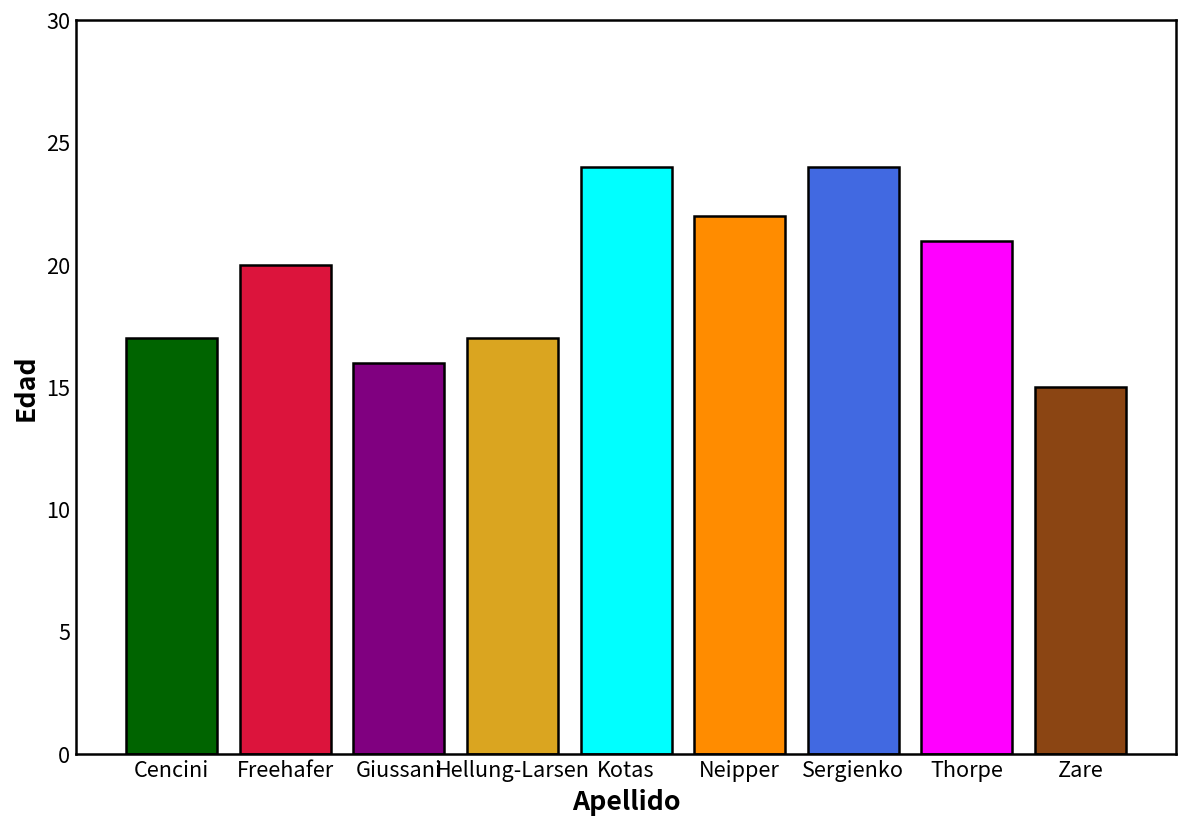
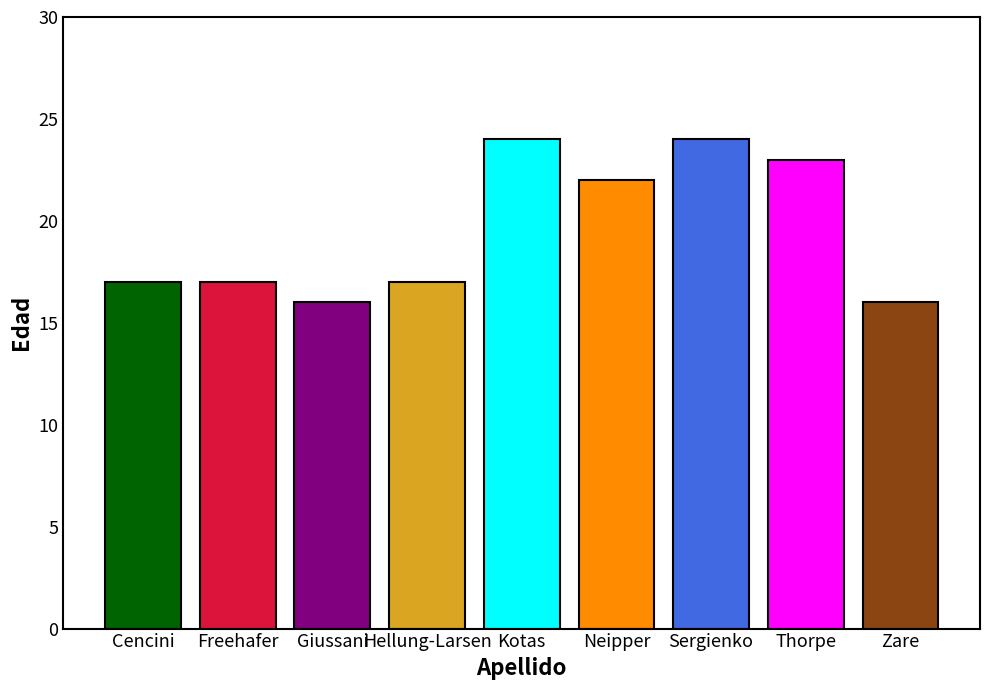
Freehafer: 20 -> 17
Thorpe: 21 -> 23
Zare: 15 -> 16
